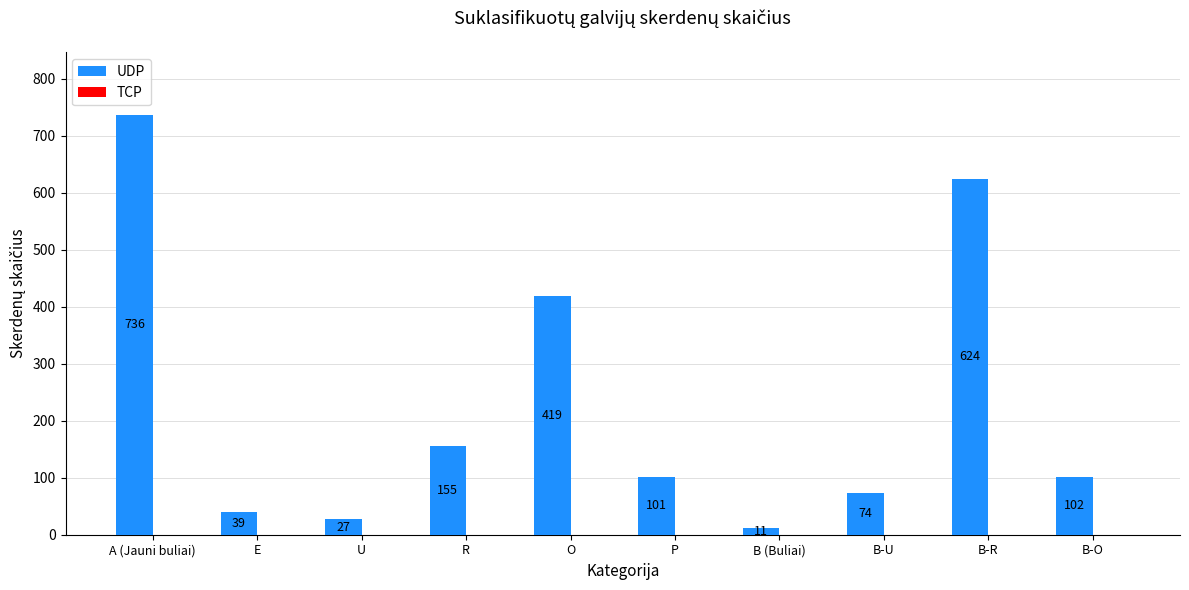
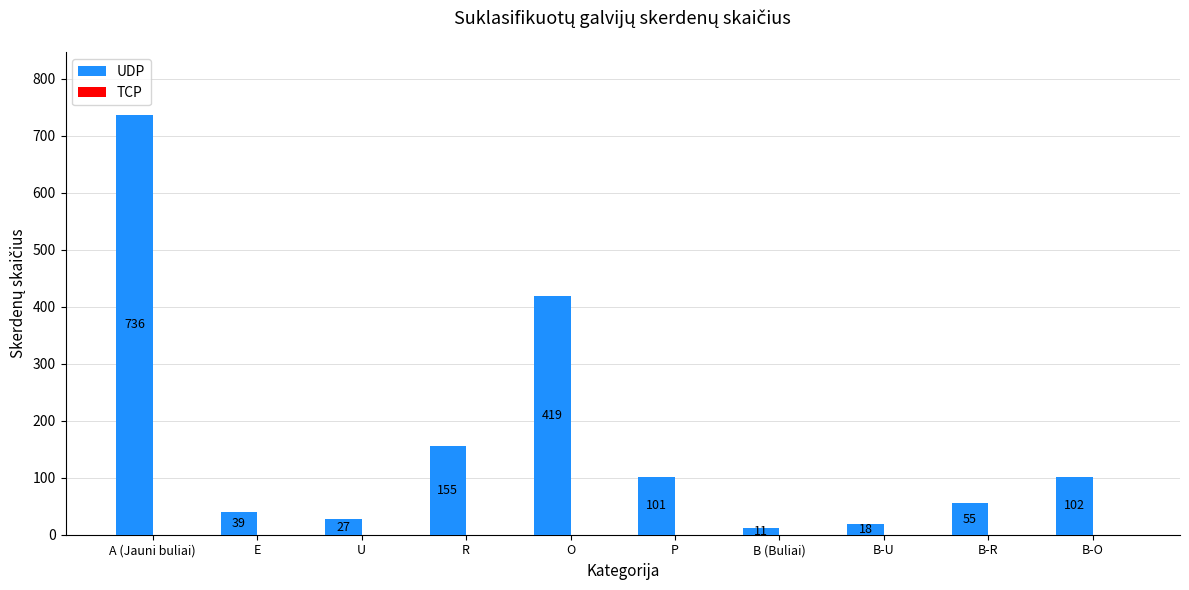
UDP, B-U: 74 -> 18
UDP, B-R: 624 -> 55
